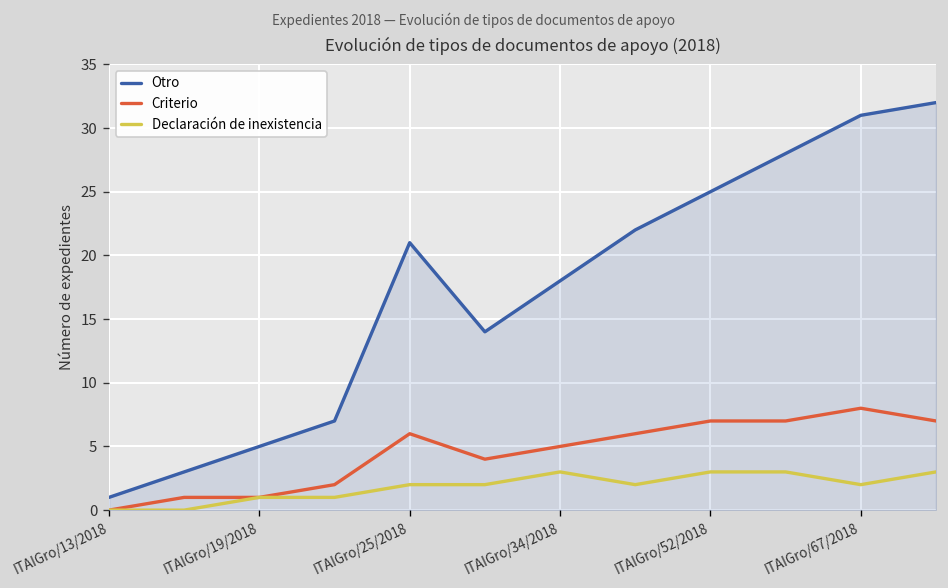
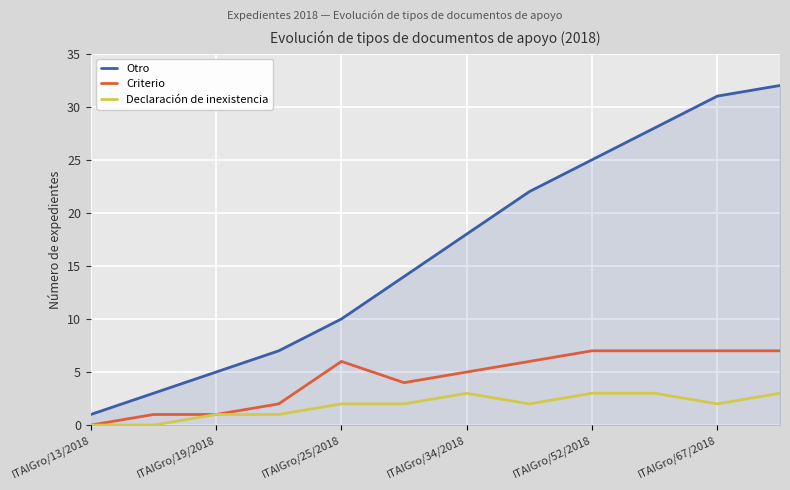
Otro, ITAIGro/25/2018: 21 -> 10
Criterio, ITAIGro/67/2018: 8 -> 7
